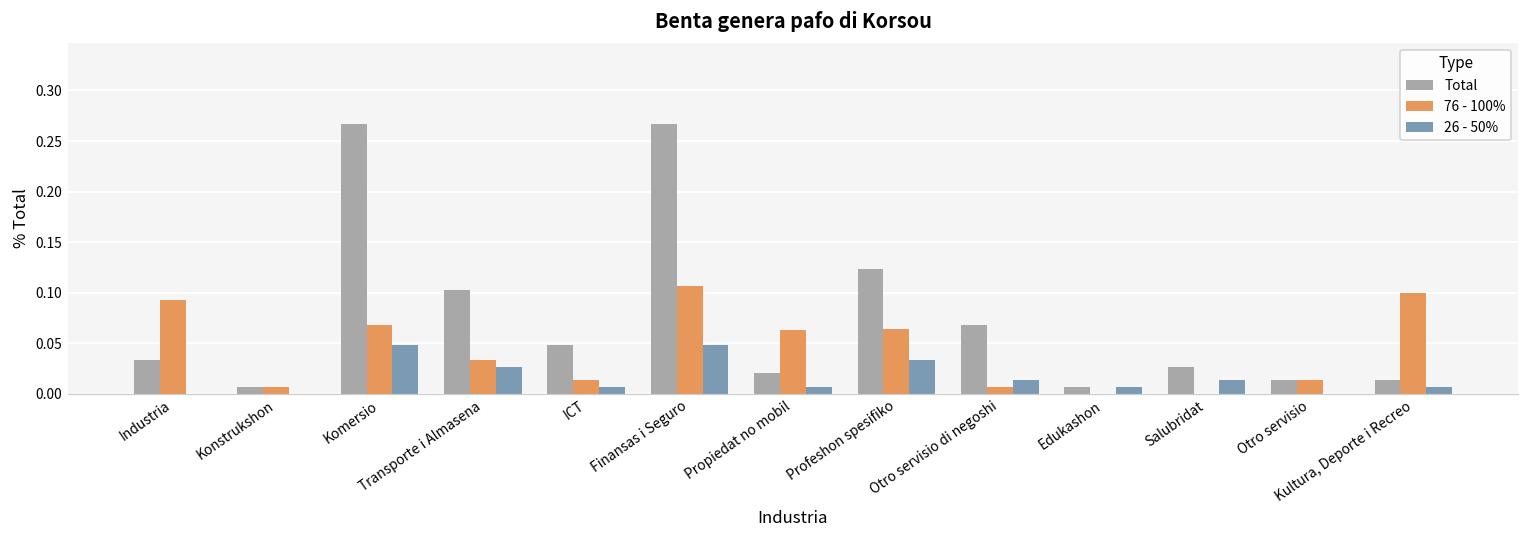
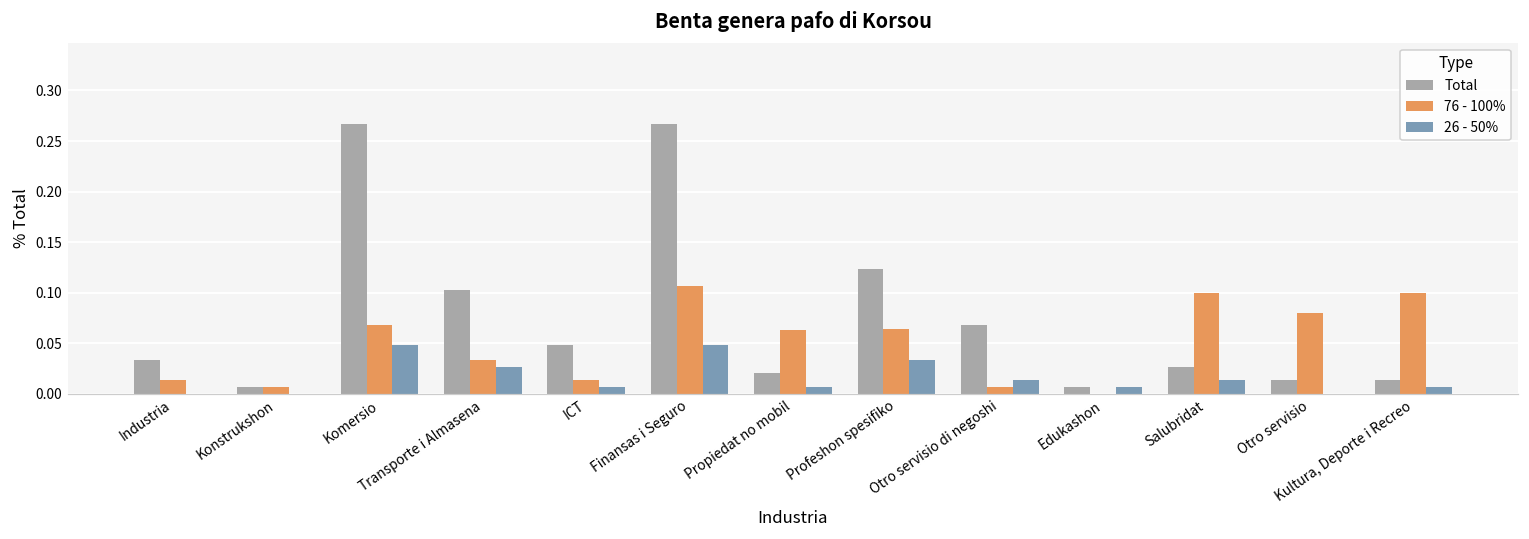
76 - 100%, Industria: 0.09 -> 0.01
76 - 100%, Salubridat: 0.0 -> 0.1
76 - 100%, Otro servisio: 0.01 -> 0.08
